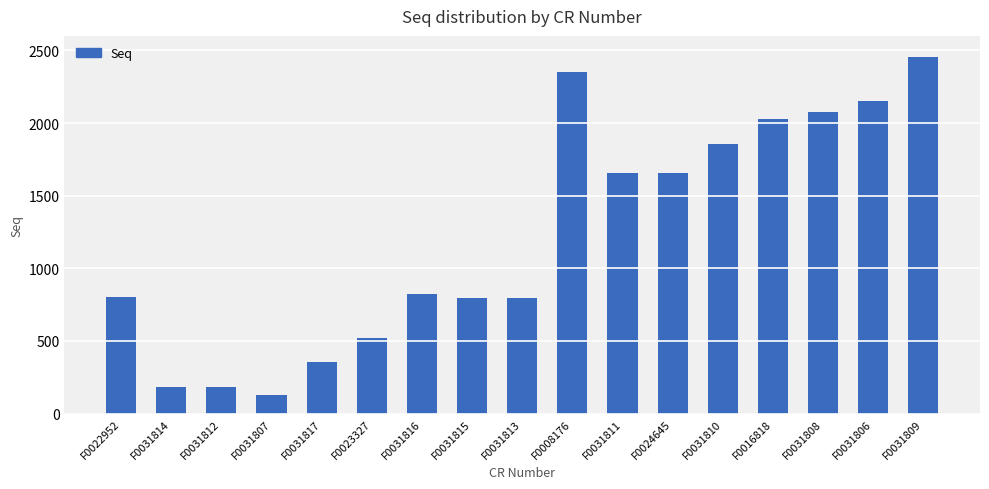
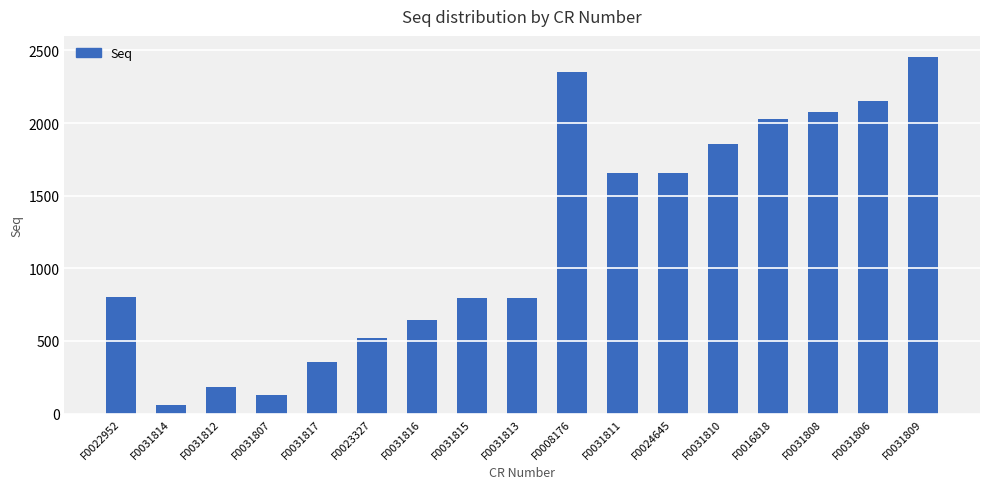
F0031814: 180 -> 60
F0031816: 820 -> 650
